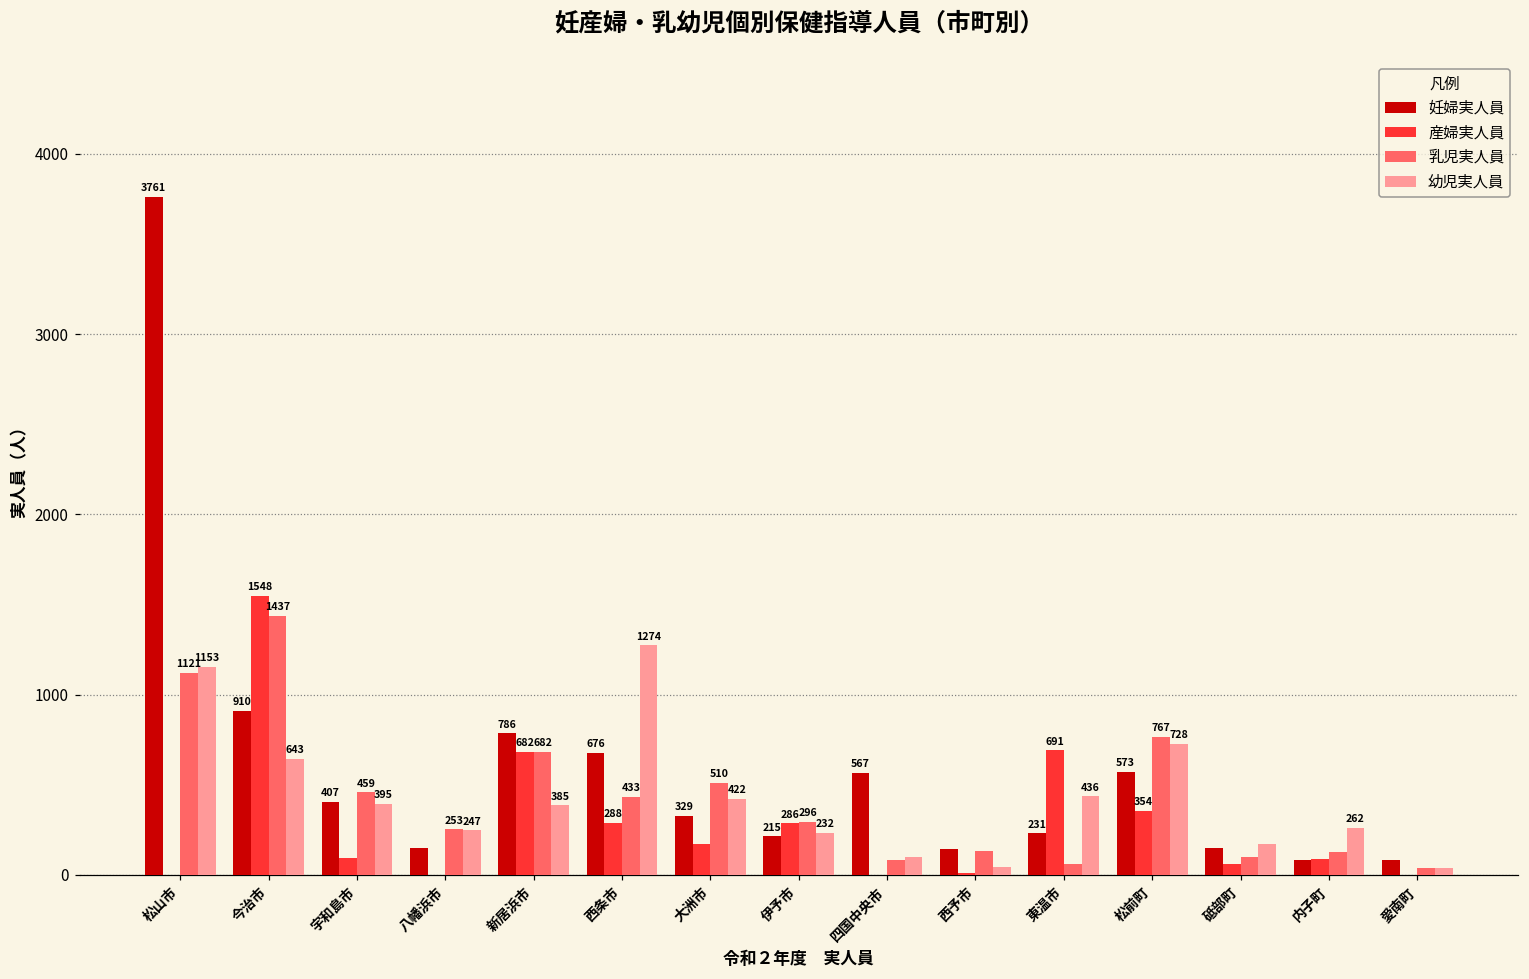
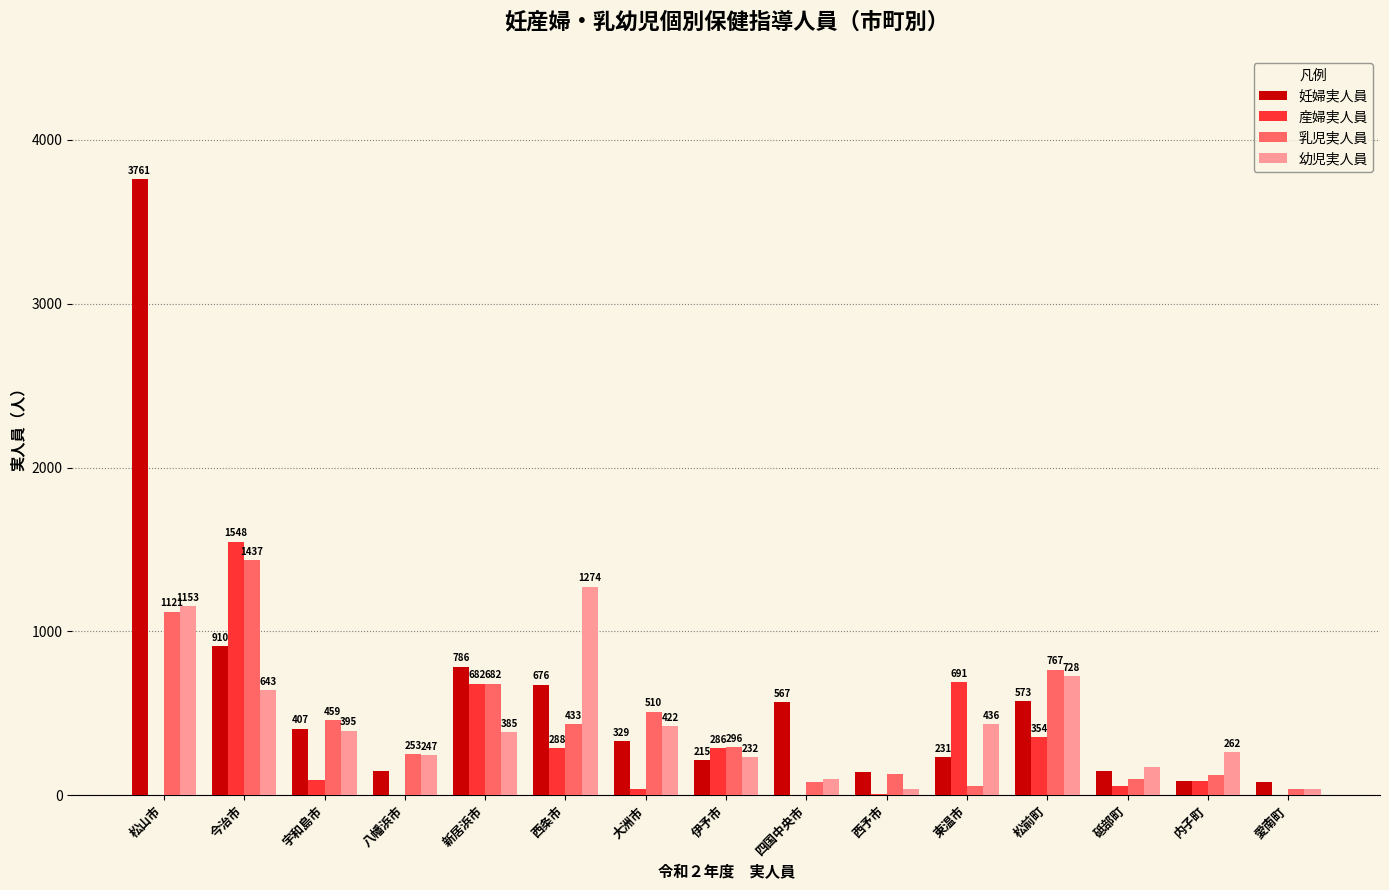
産婦実人員, 大洲市: 170 -> 40
